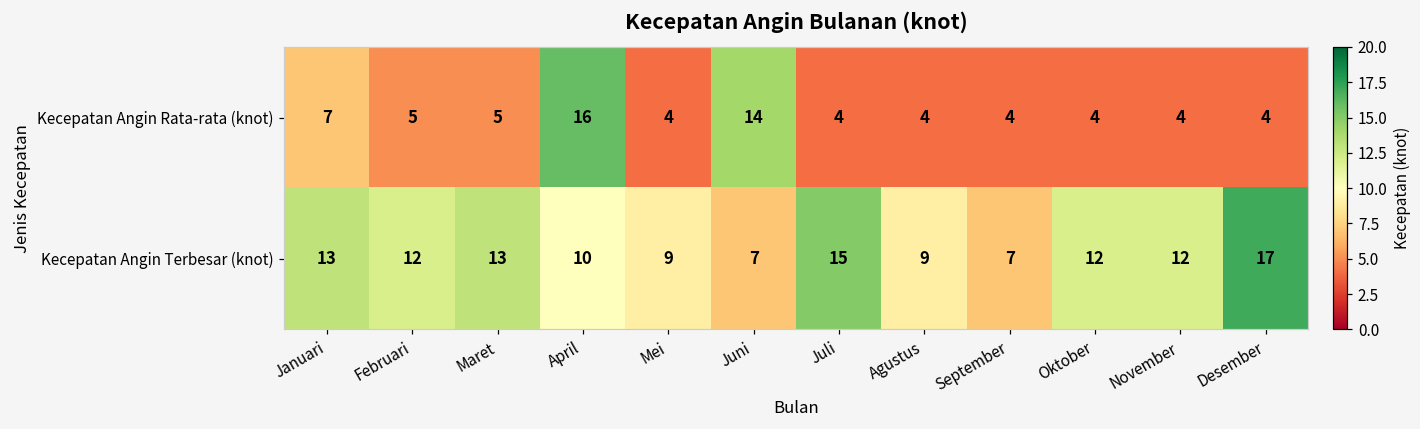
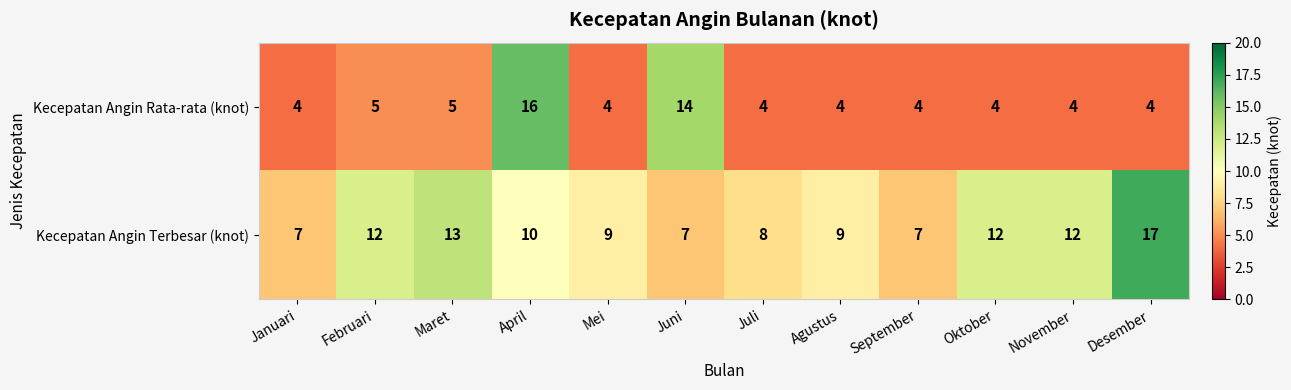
Kecepatan Angin Rata-rata (knot), Januari: 7 -> 4
Kecepatan Angin Terbesar (knot), Januari: 13 -> 7
Kecepatan Angin Terbesar (knot), Juli: 15 -> 8
